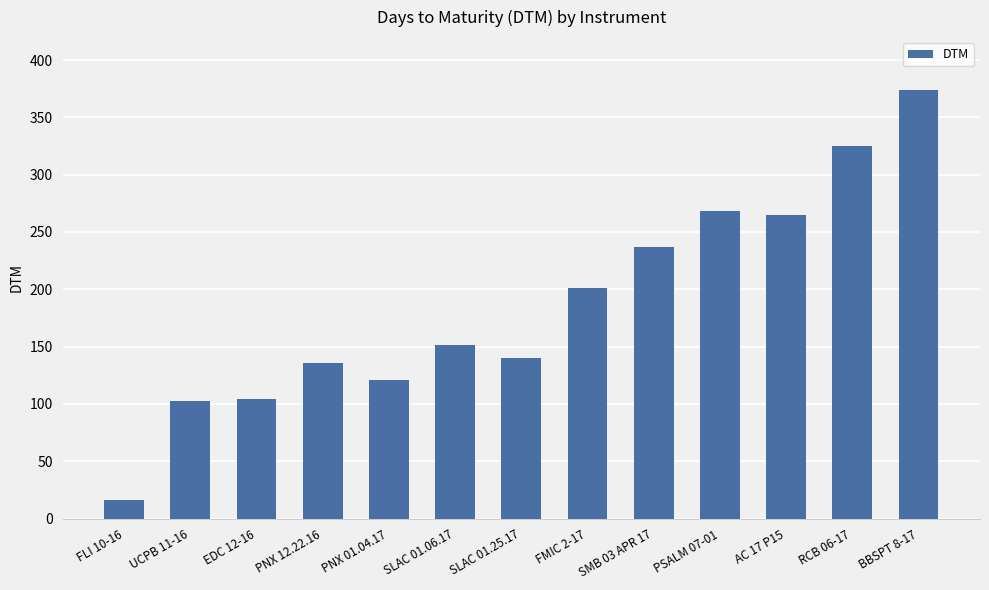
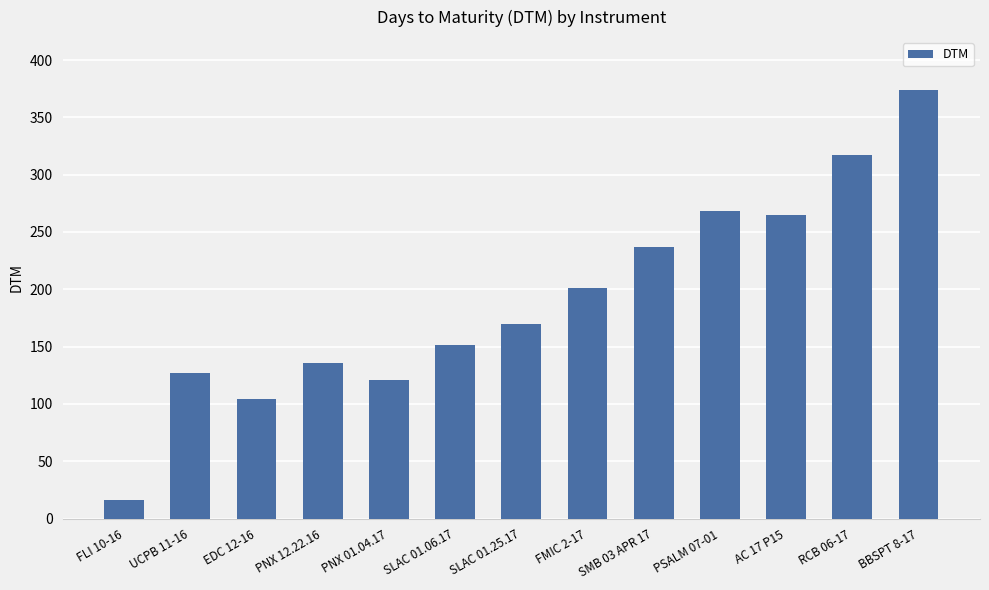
UCPB 11-16: 103 -> 127
SLAC 01.25.17: 140 -> 170
RCB 06-17: 325 -> 317
